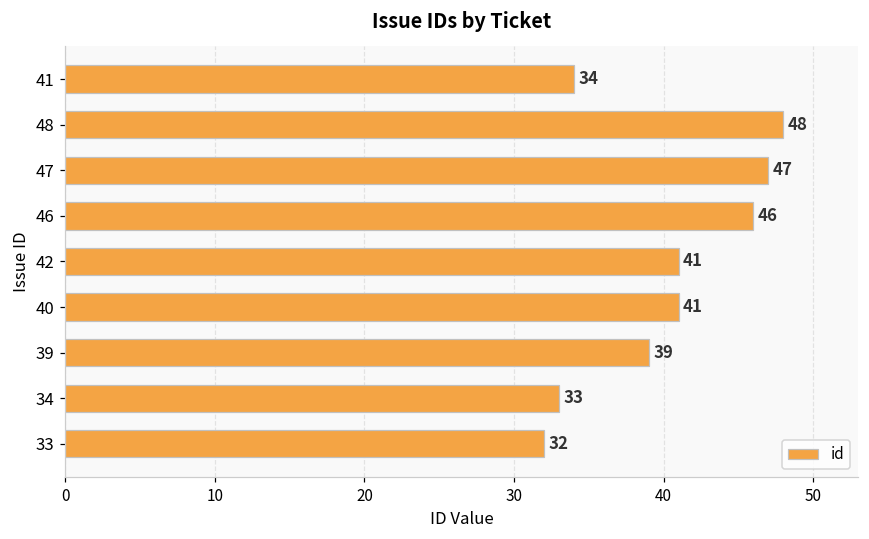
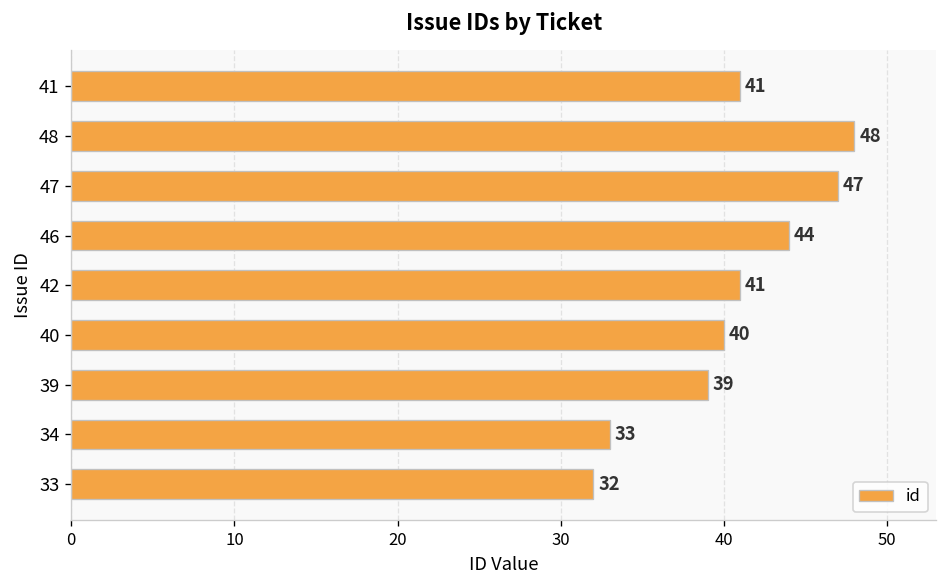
41: 34 -> 41
46: 46 -> 44
40: 41 -> 40
